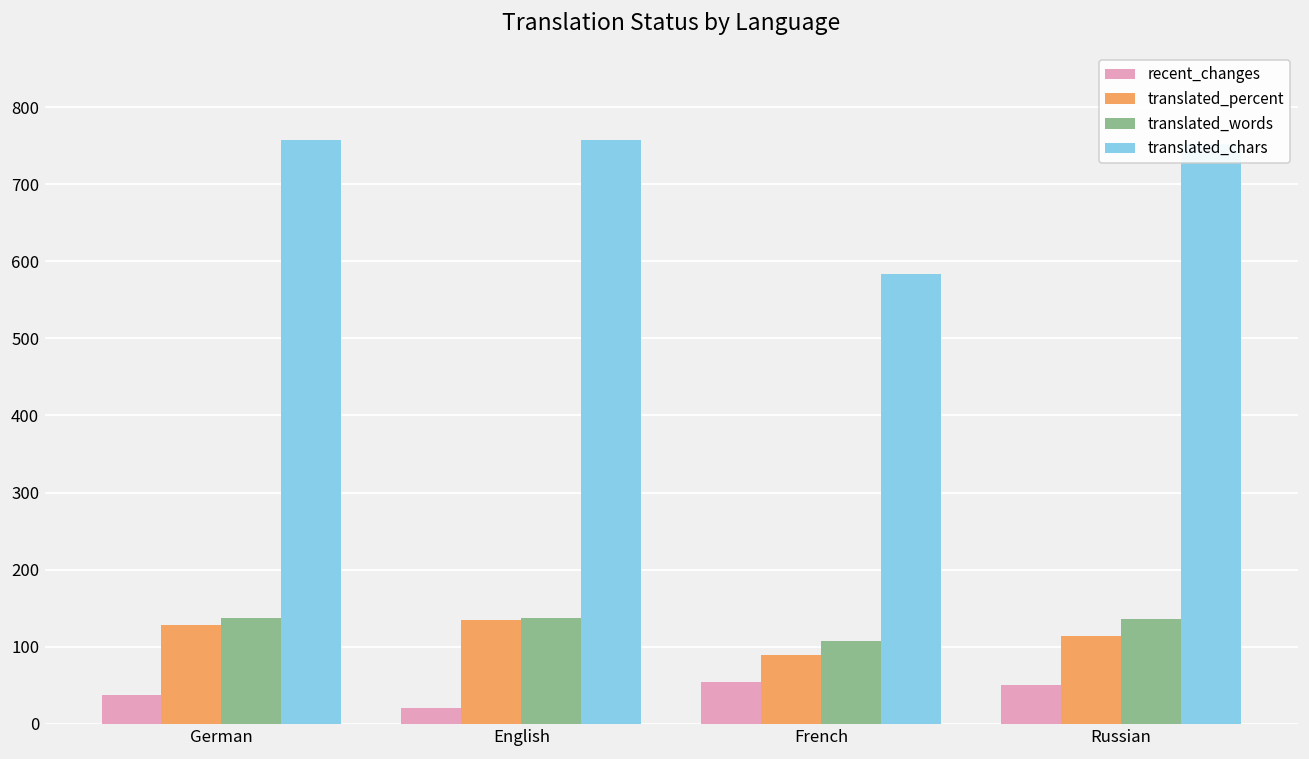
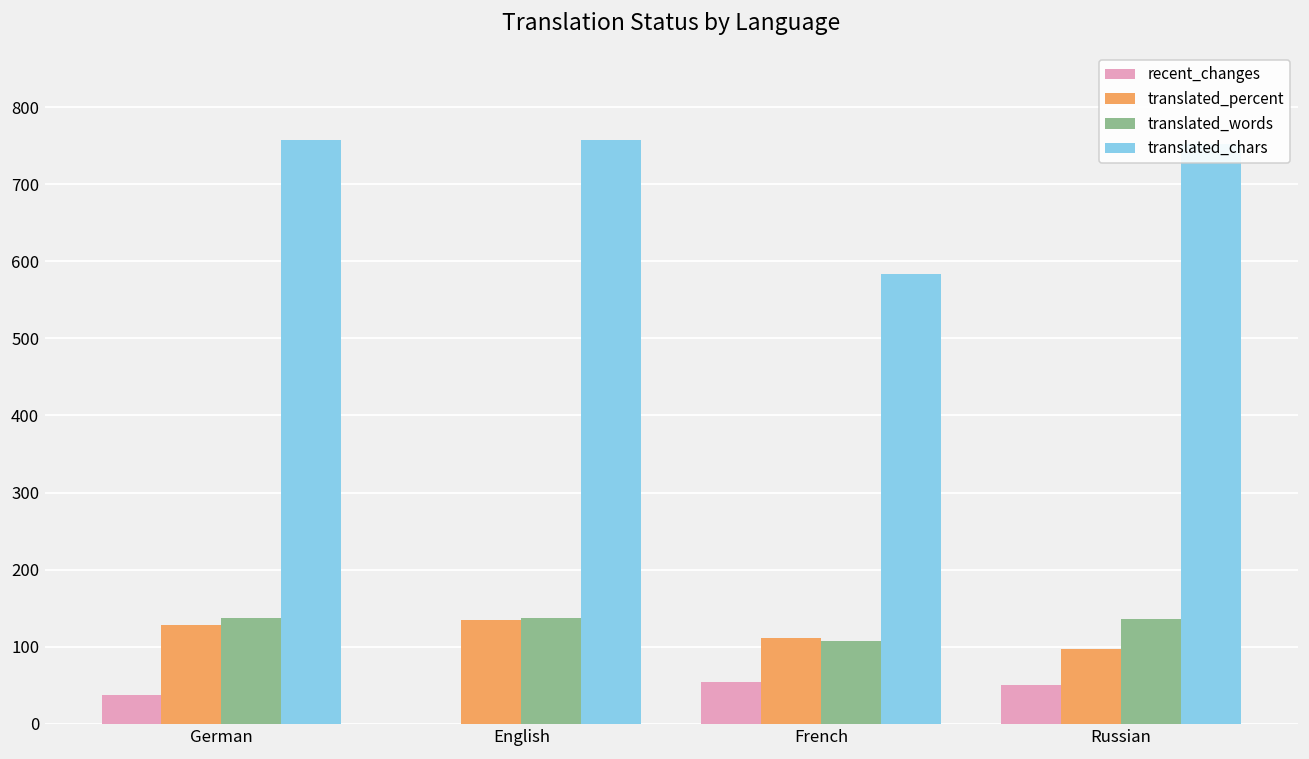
recent_changes, English: 20 -> 0
translated_percent, French: 90 -> 110
translated_percent, Russian: 110 -> 100
